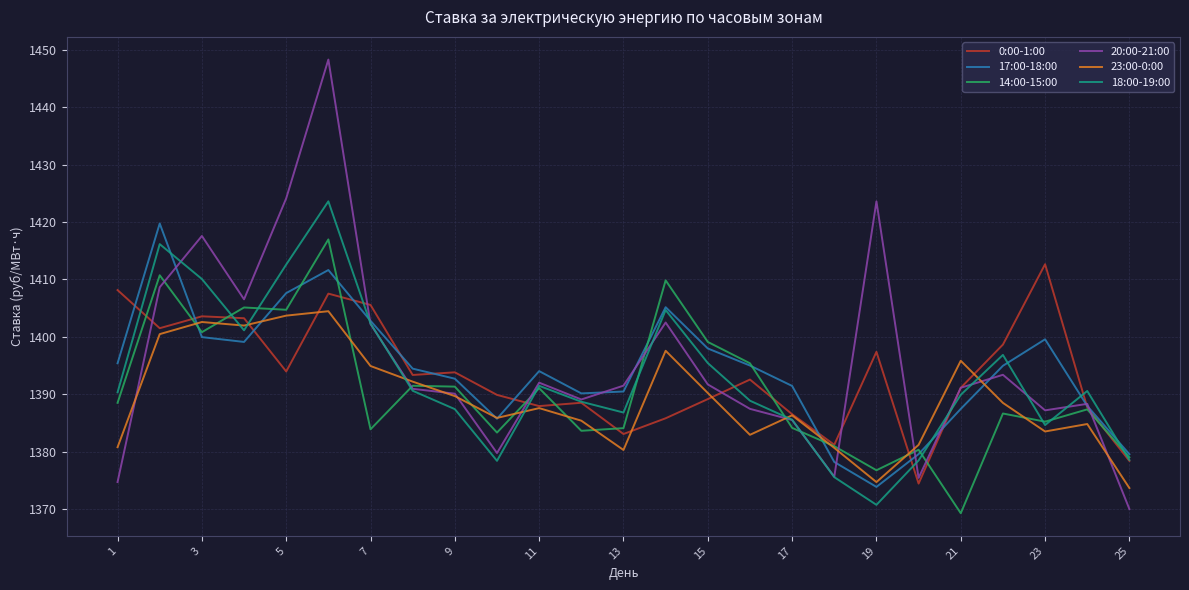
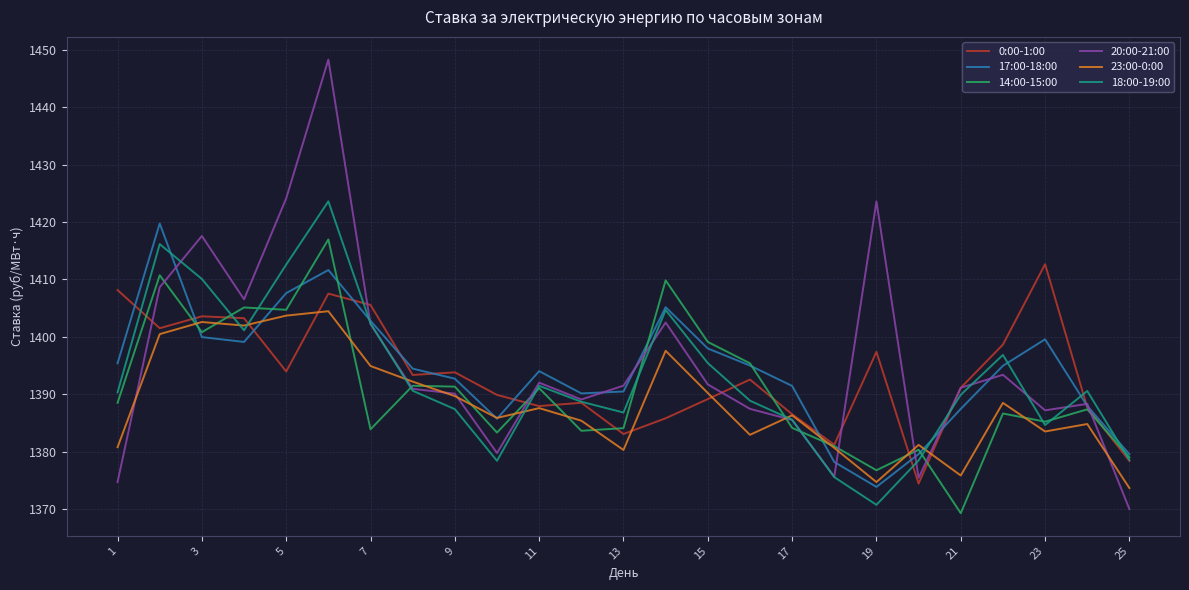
23:00-0:00, 21: 1396 -> 1376
